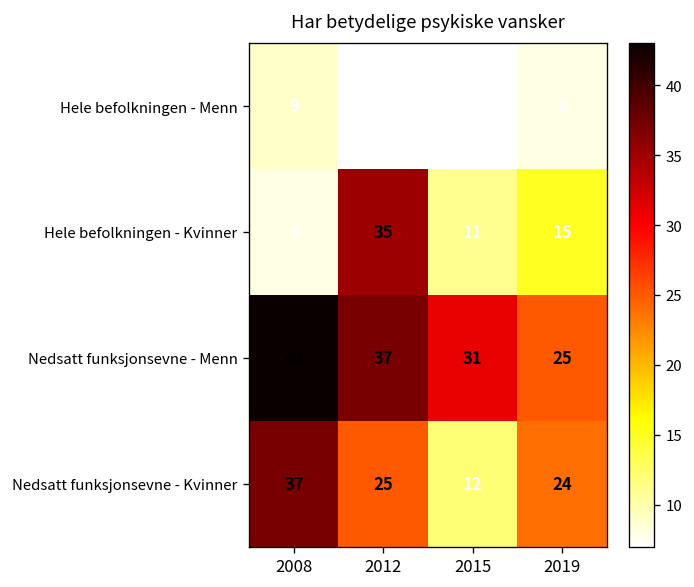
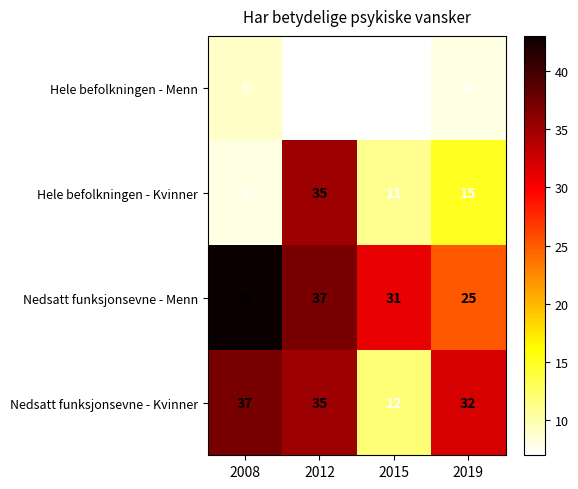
Nedsatt funksjonsevne - Kvinner, 2012: 25 -> 35
Nedsatt funksjonsevne - Kvinner, 2019: 24 -> 32
